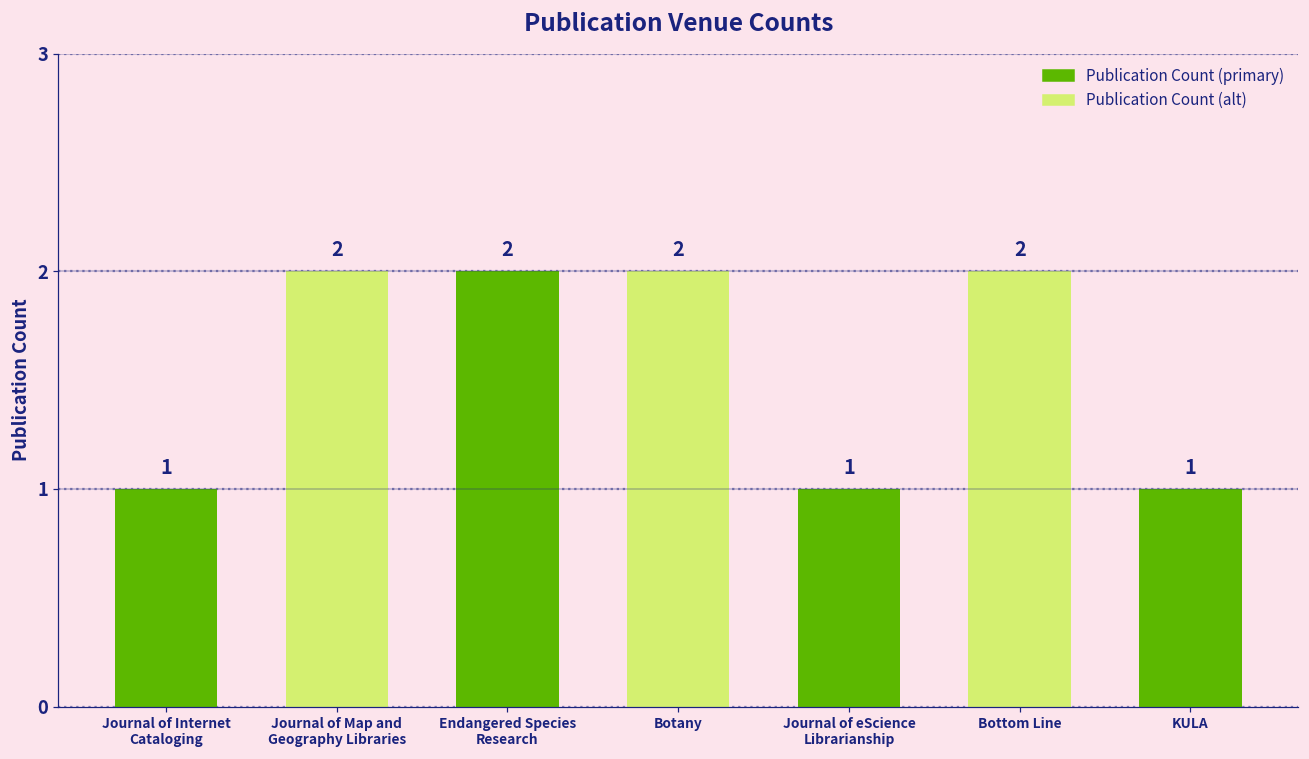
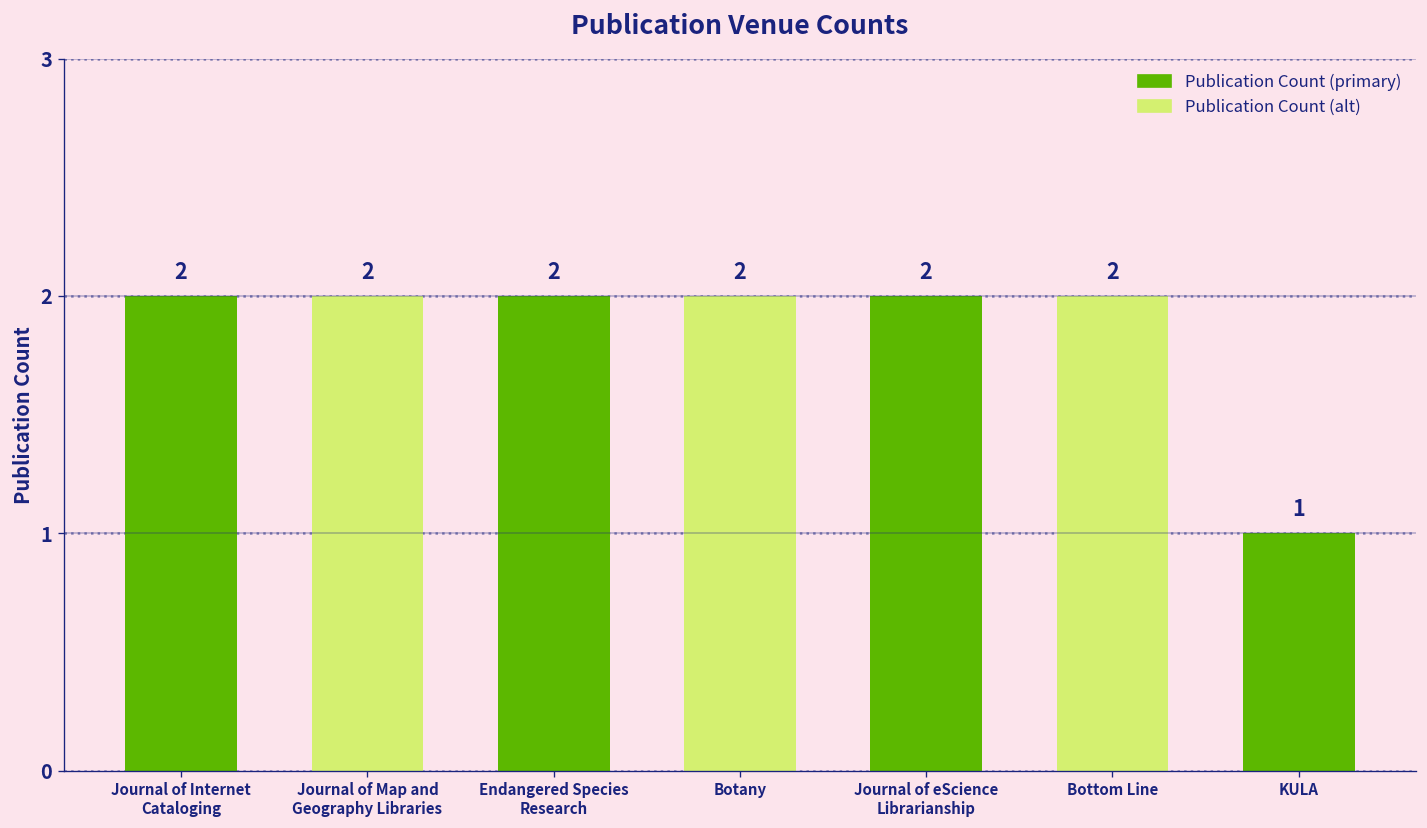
Journal of Internet Cataloging: 1 -> 2
Journal of eScience Librarianship: 1 -> 2
